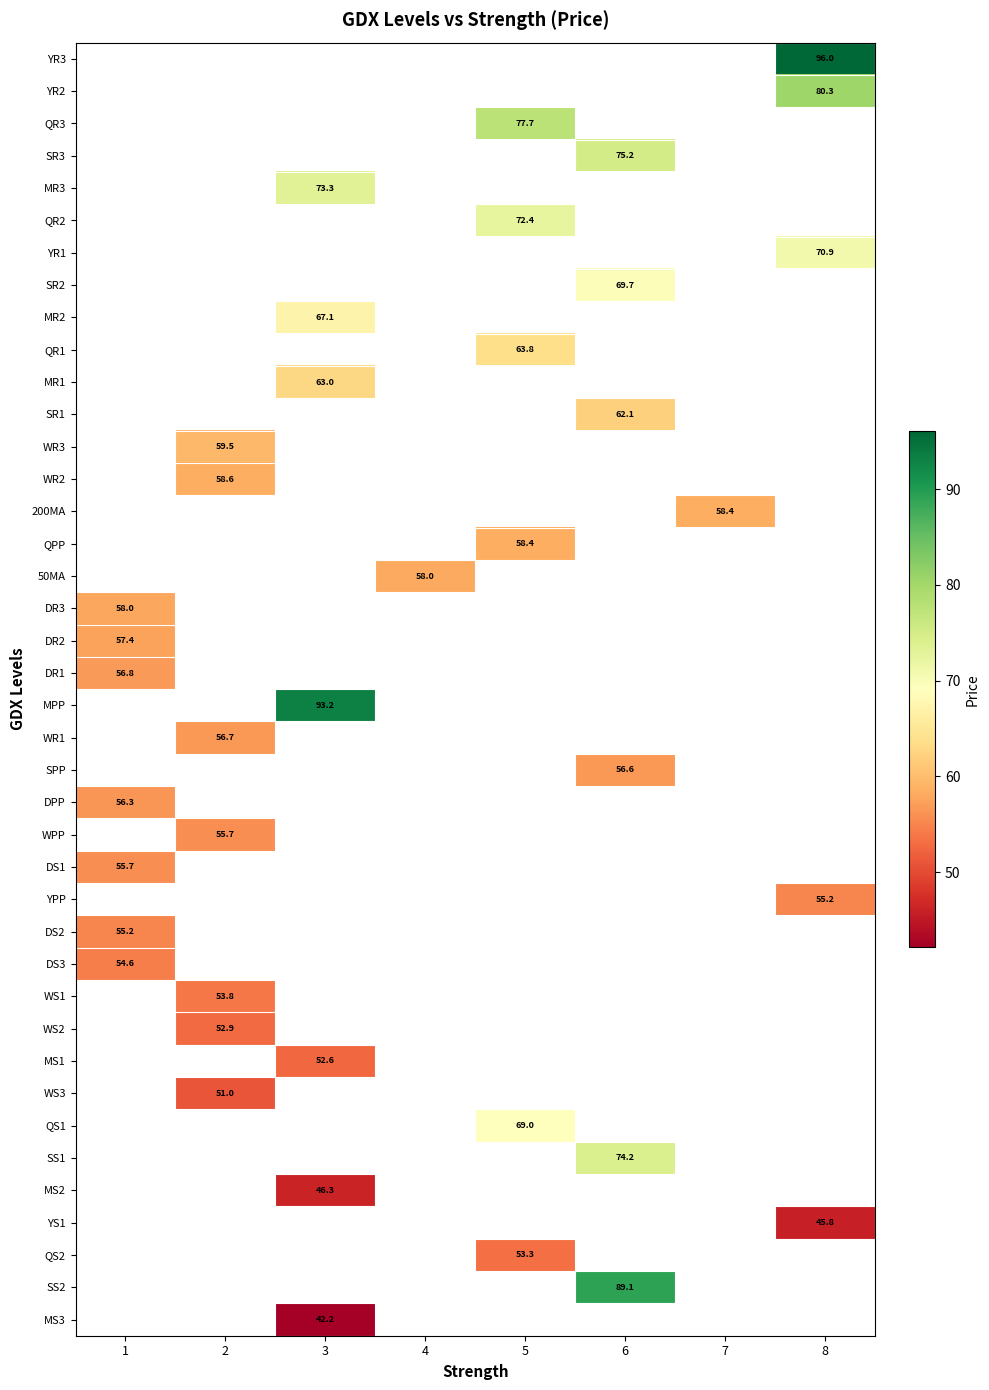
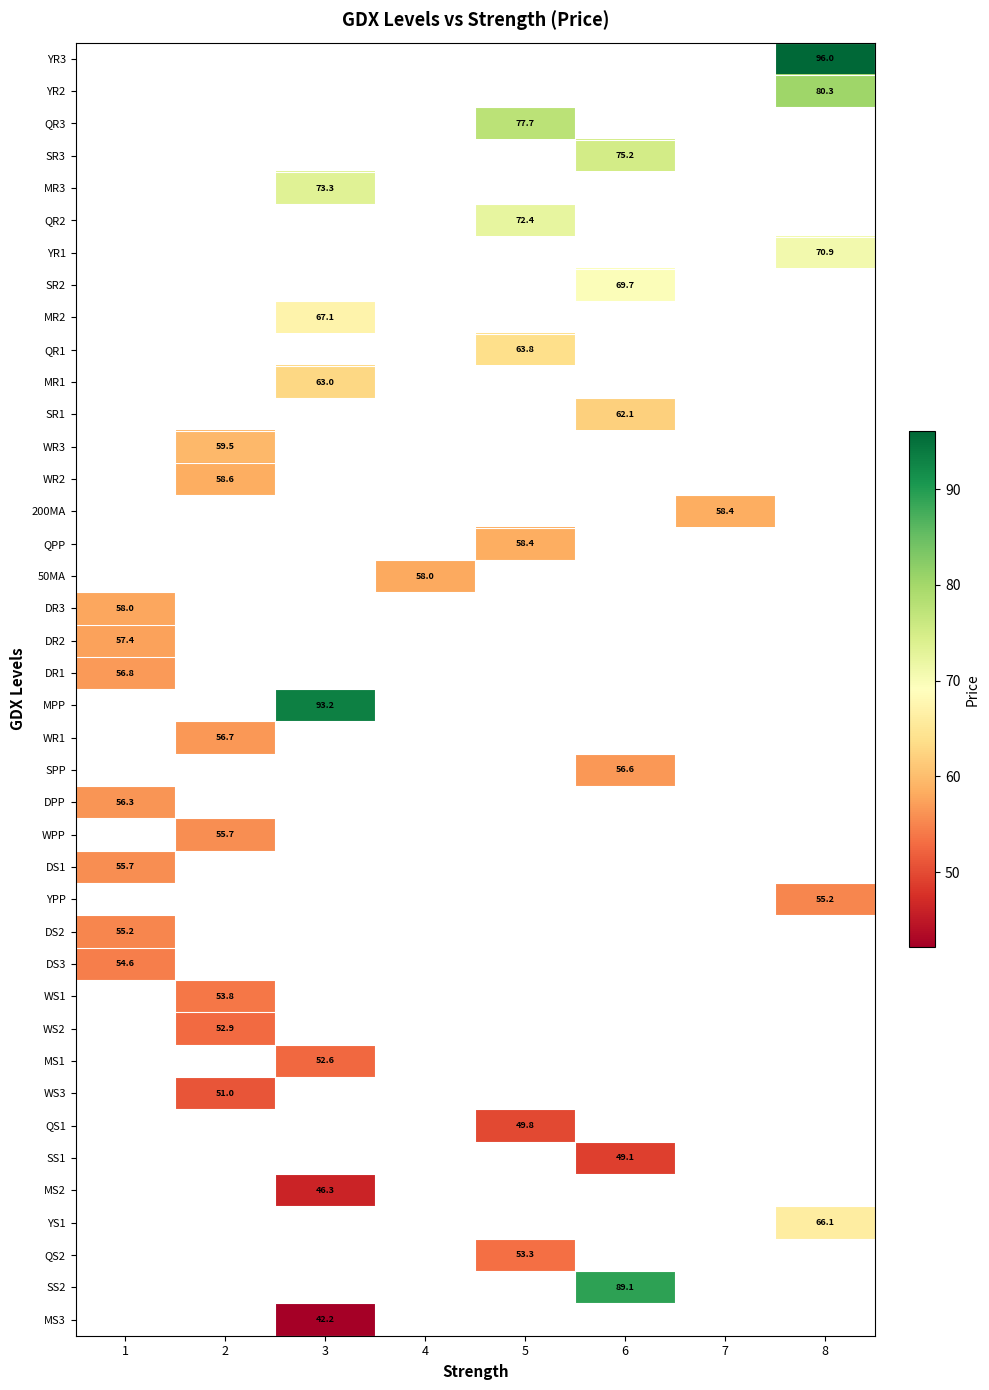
QS1, 5: 69.0 -> 49.8
SS1, 6: 74.2 -> 49.1
YS1, 8: 45.8 -> 66.1
